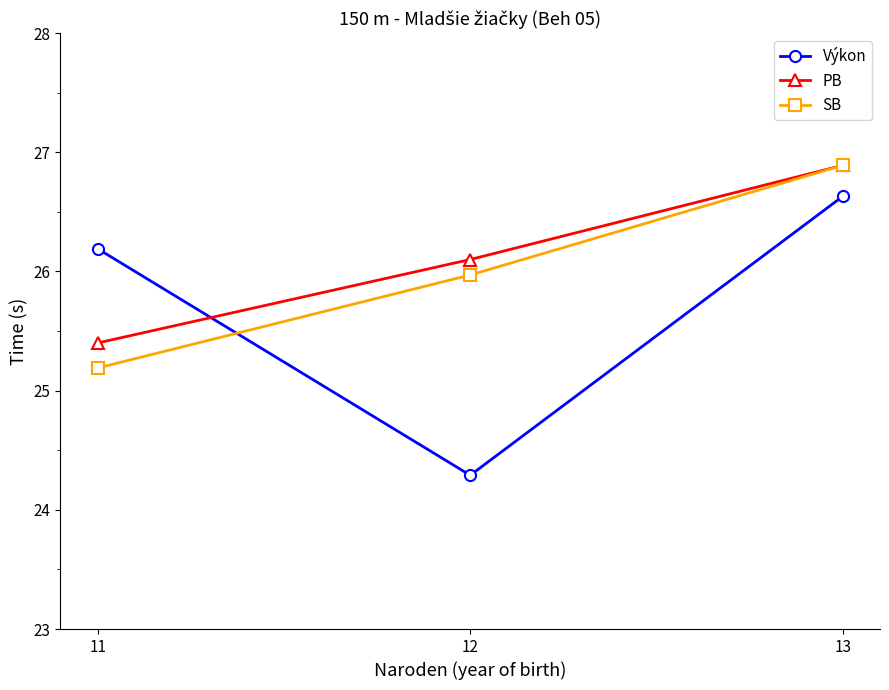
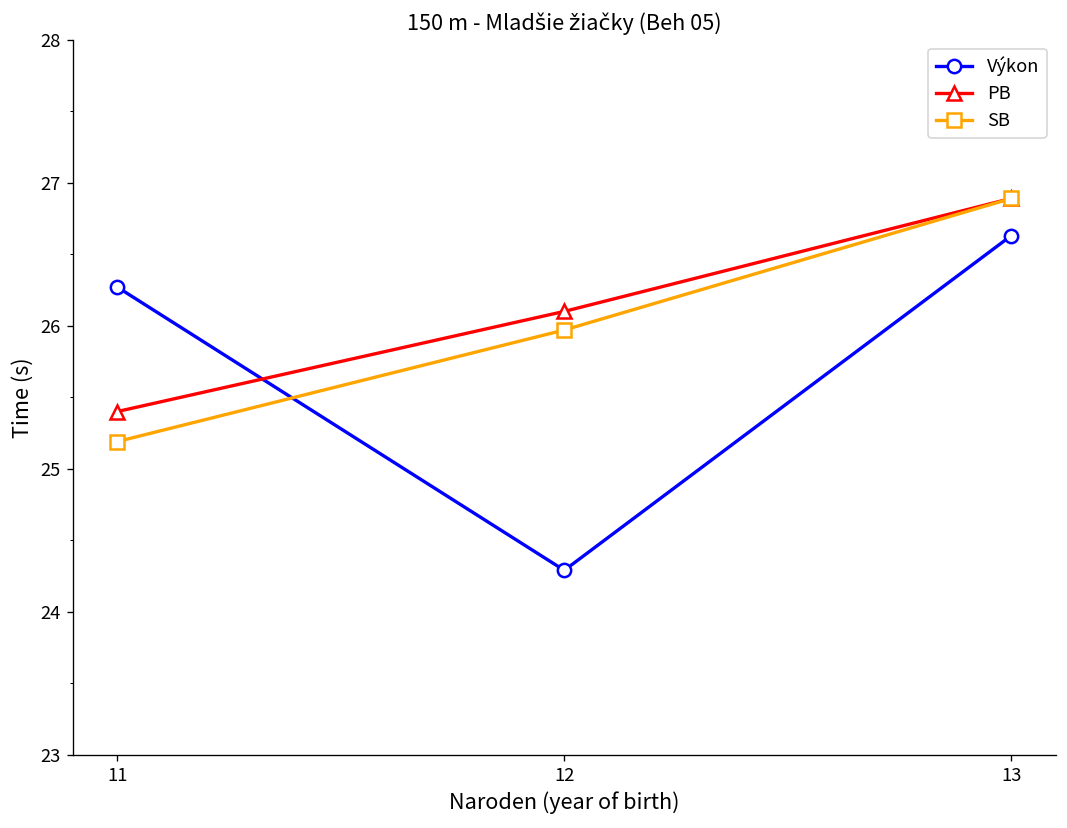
Výkon, 11: 26.19 -> 26.27
